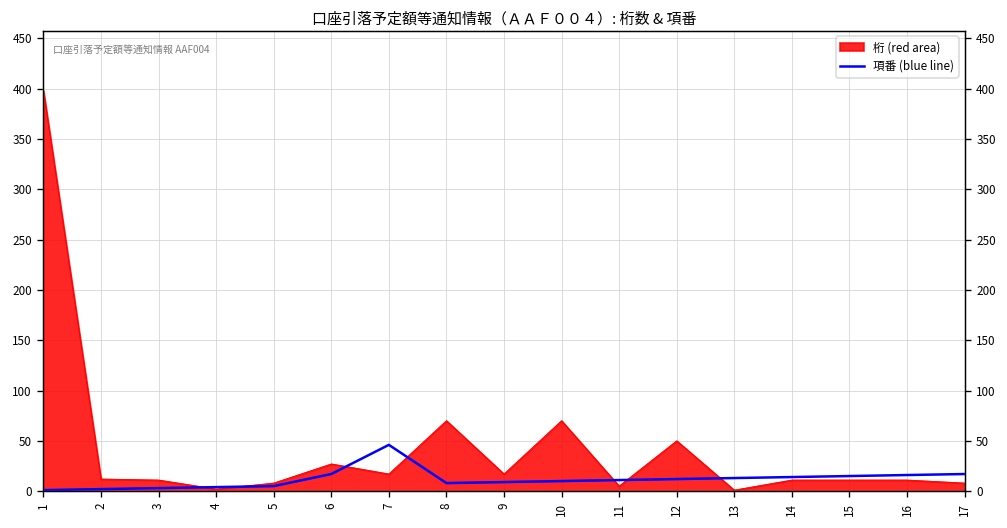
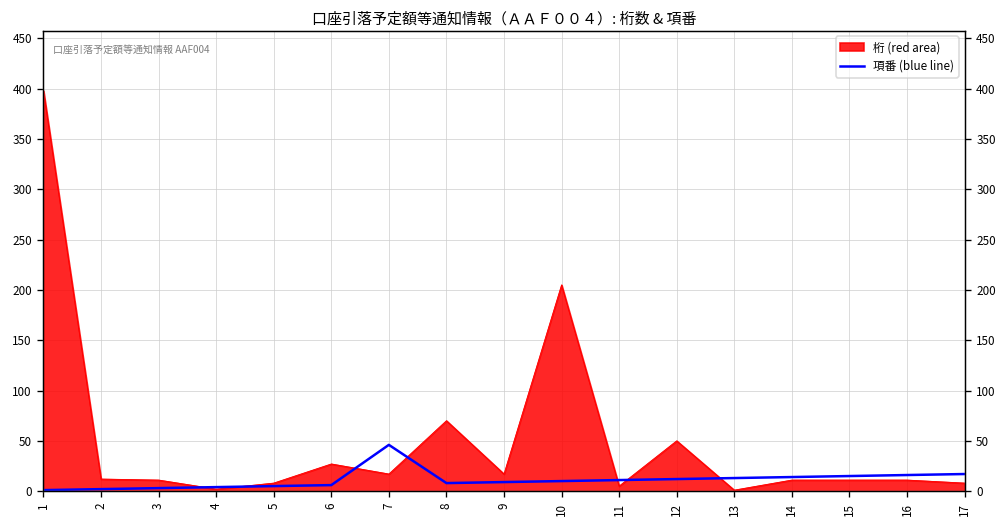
項番 (blue line), 6: 20 -> 10
桁 (red area), 10: 70 -> 210
